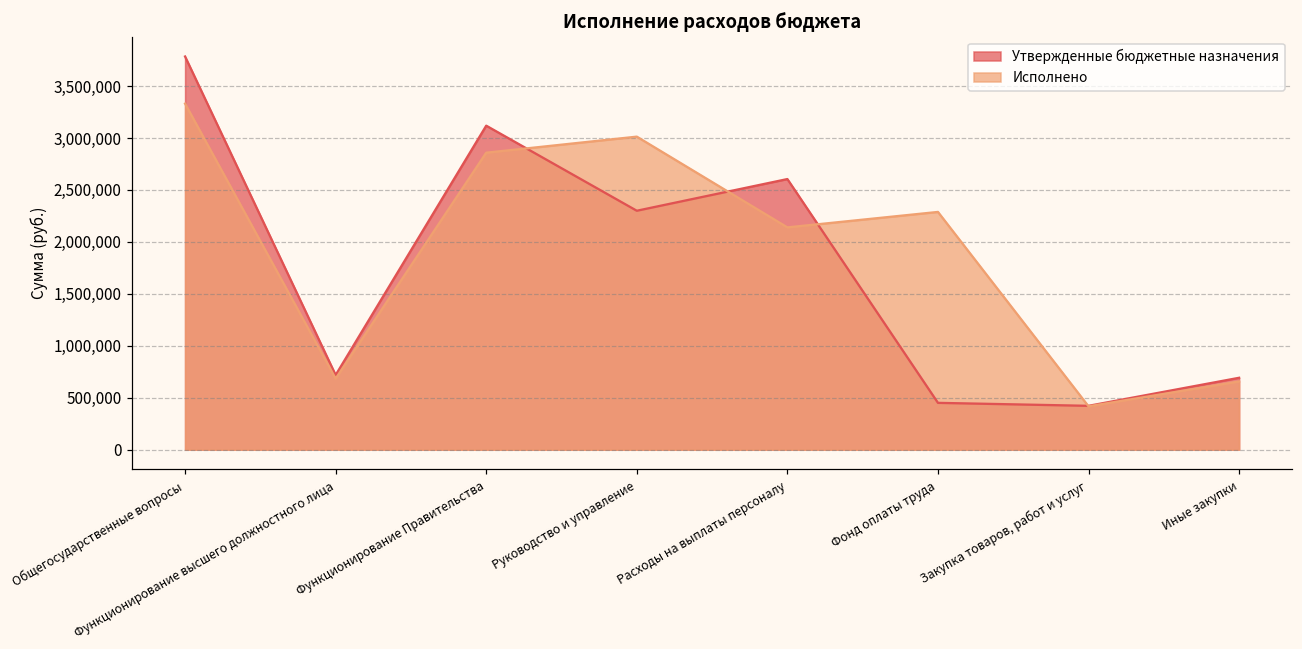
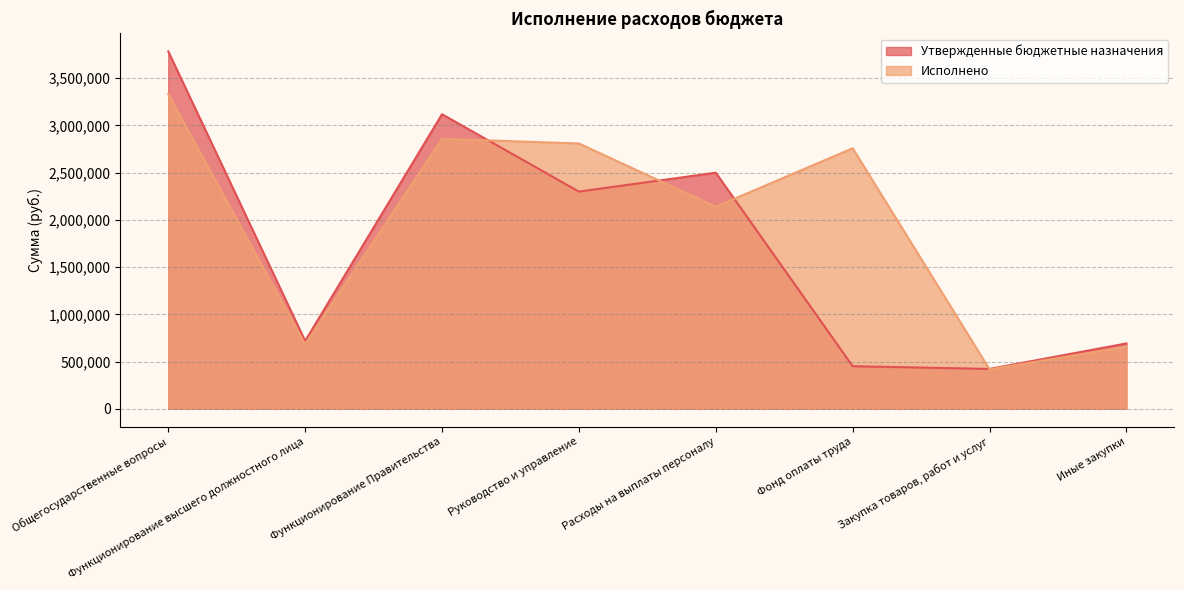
Исполнено, Руководство и управление: 3,000,000 -> 2,800,000
Утвержденные бюджетные назначения, Расходы на выплаты персоналу: 2,600,000 -> 2,500,000
Исполнено, Фонд оплаты труда: 2,300,000 -> 2,800,000
